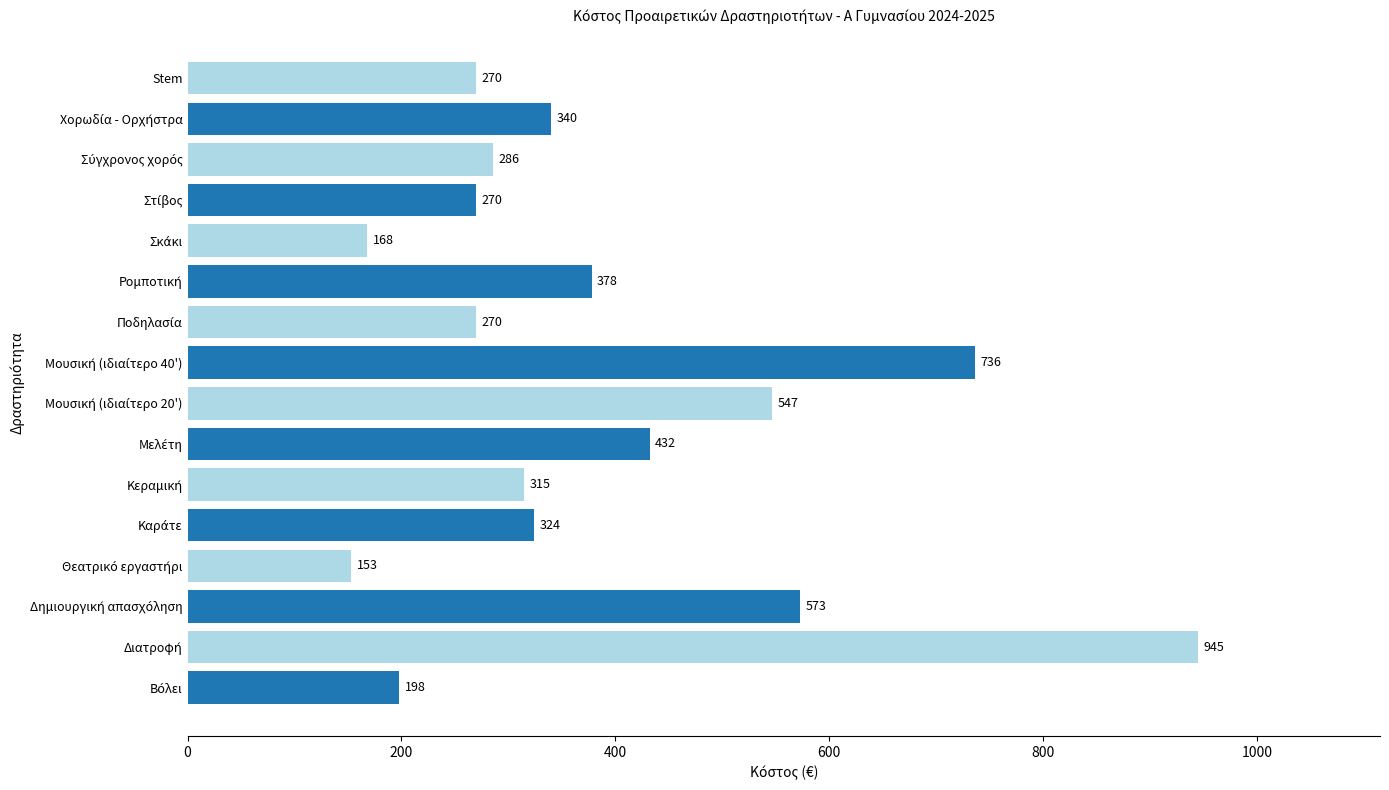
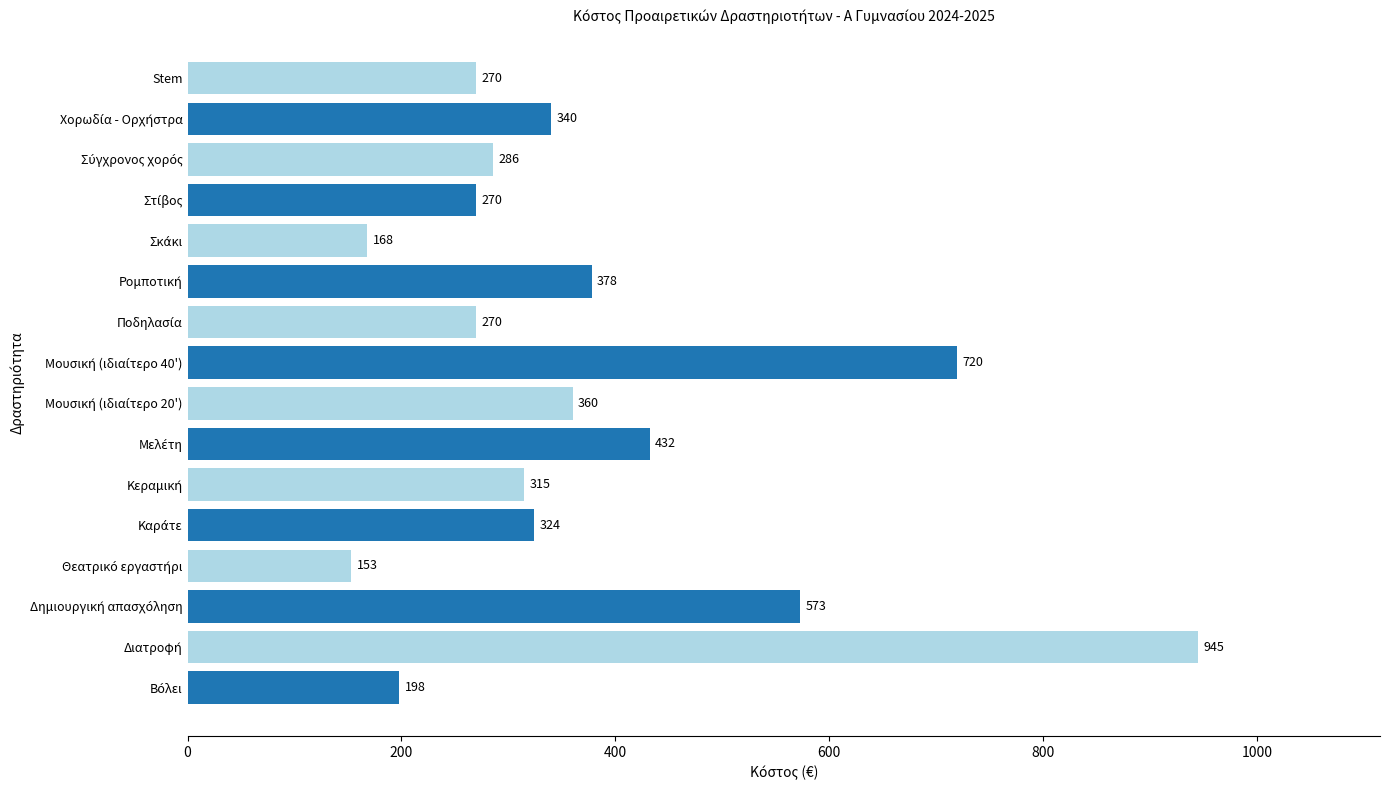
Μουσική (ιδιαίτερο 40'): 736 -> 720
Μουσική (ιδιαίτερο 20'): 547 -> 360
